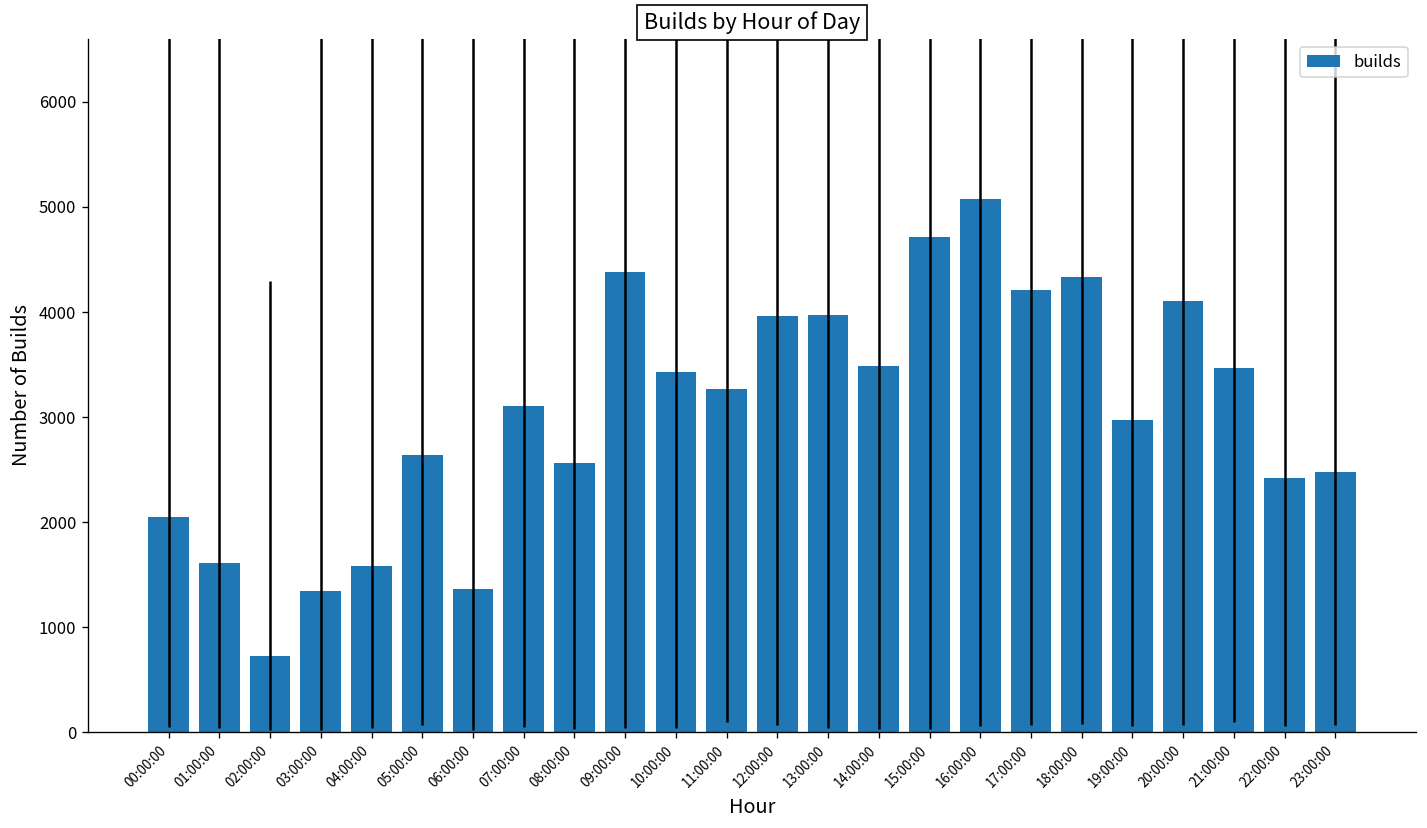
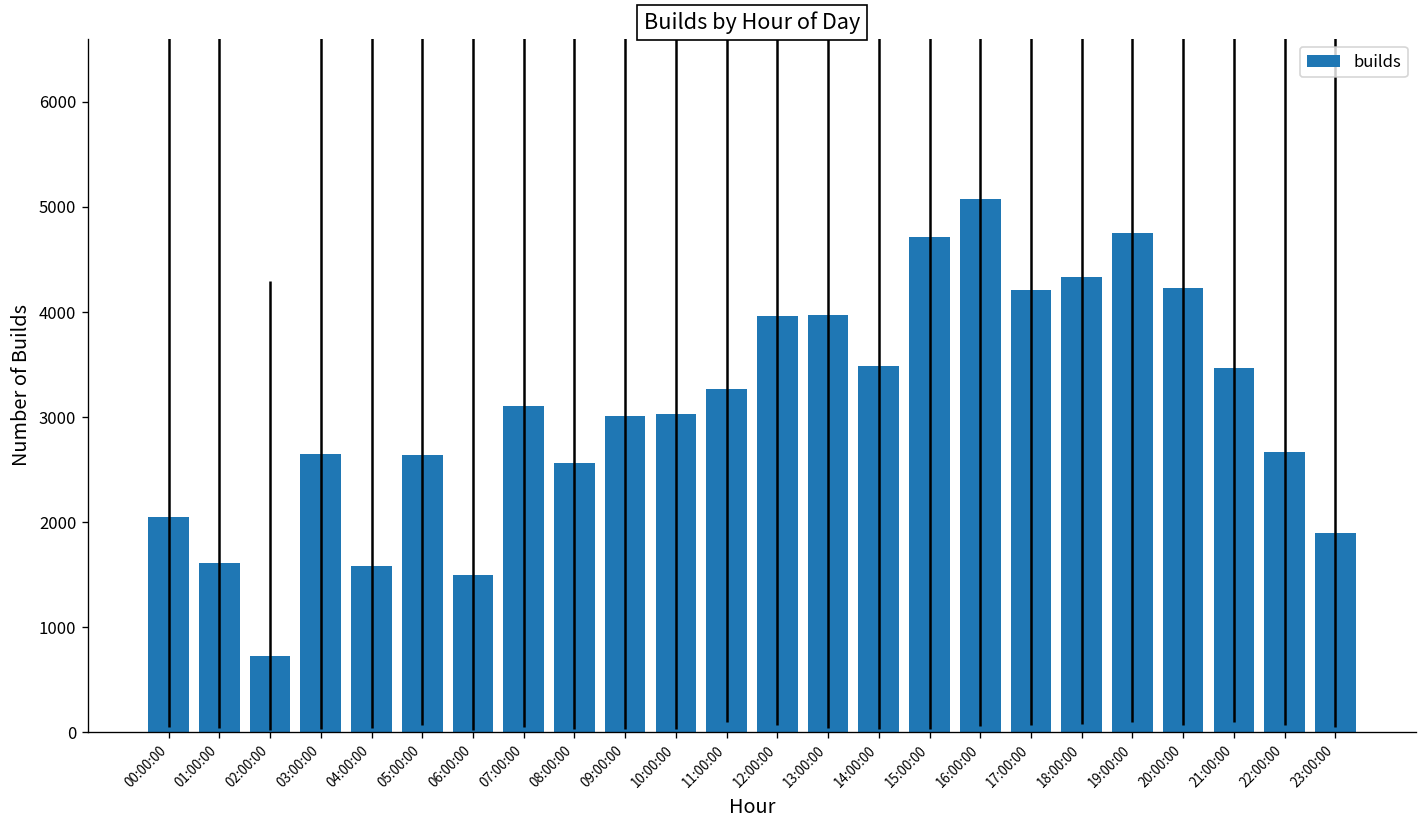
03:00:00: 1300 -> 2600
06:00:00: 1400 -> 1500
09:00:00: 4400 -> 3000
10:00:00: 3400 -> 3000
19:00:00: 3000 -> 4800
20:00:00: 4100 -> 4200
22:00:00: 2400 -> 2700
23:00:00: 2500 -> 1900
